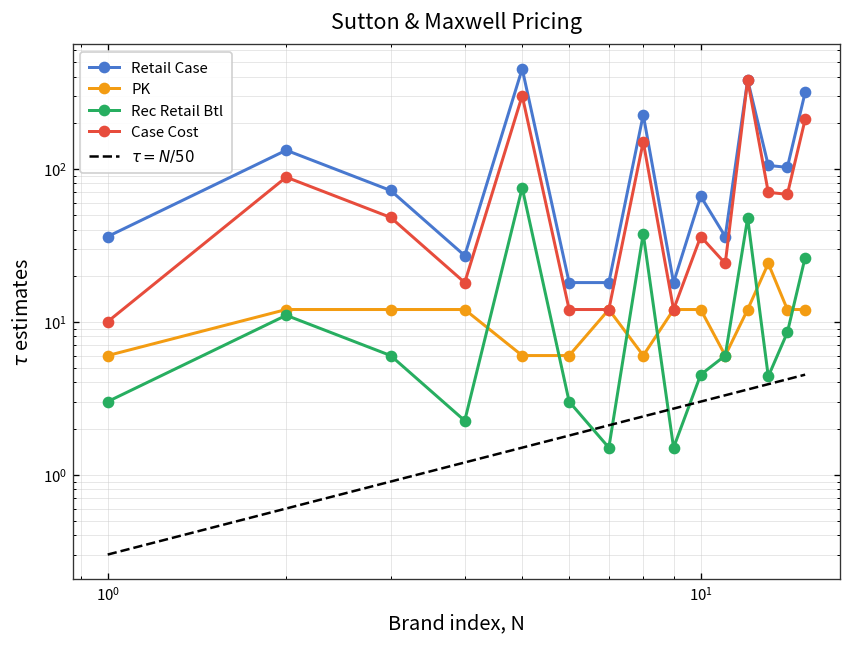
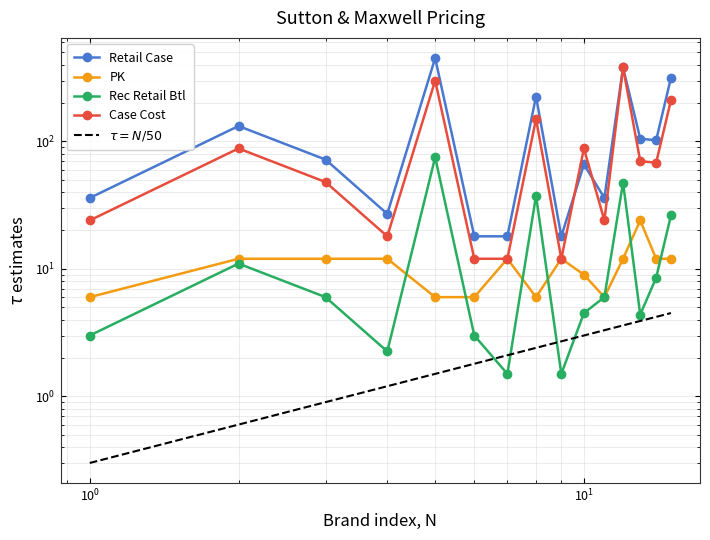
Case Cost, 10^0: 10 -> 24
PK, 10^1: 12 -> 9
Case Cost, 10^1: 36 -> 90
